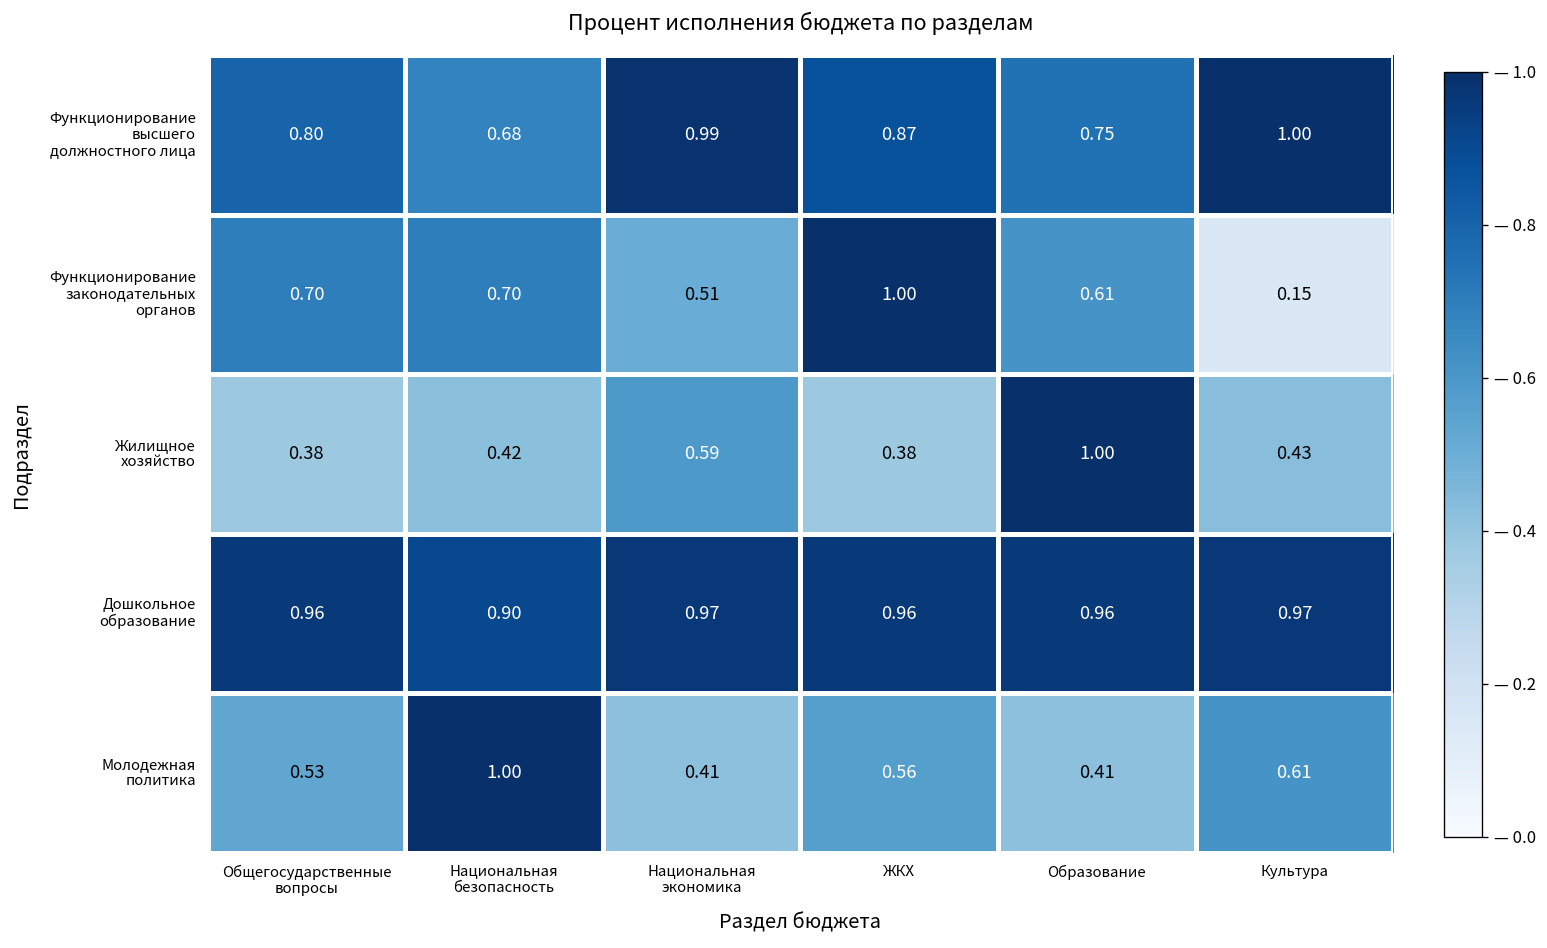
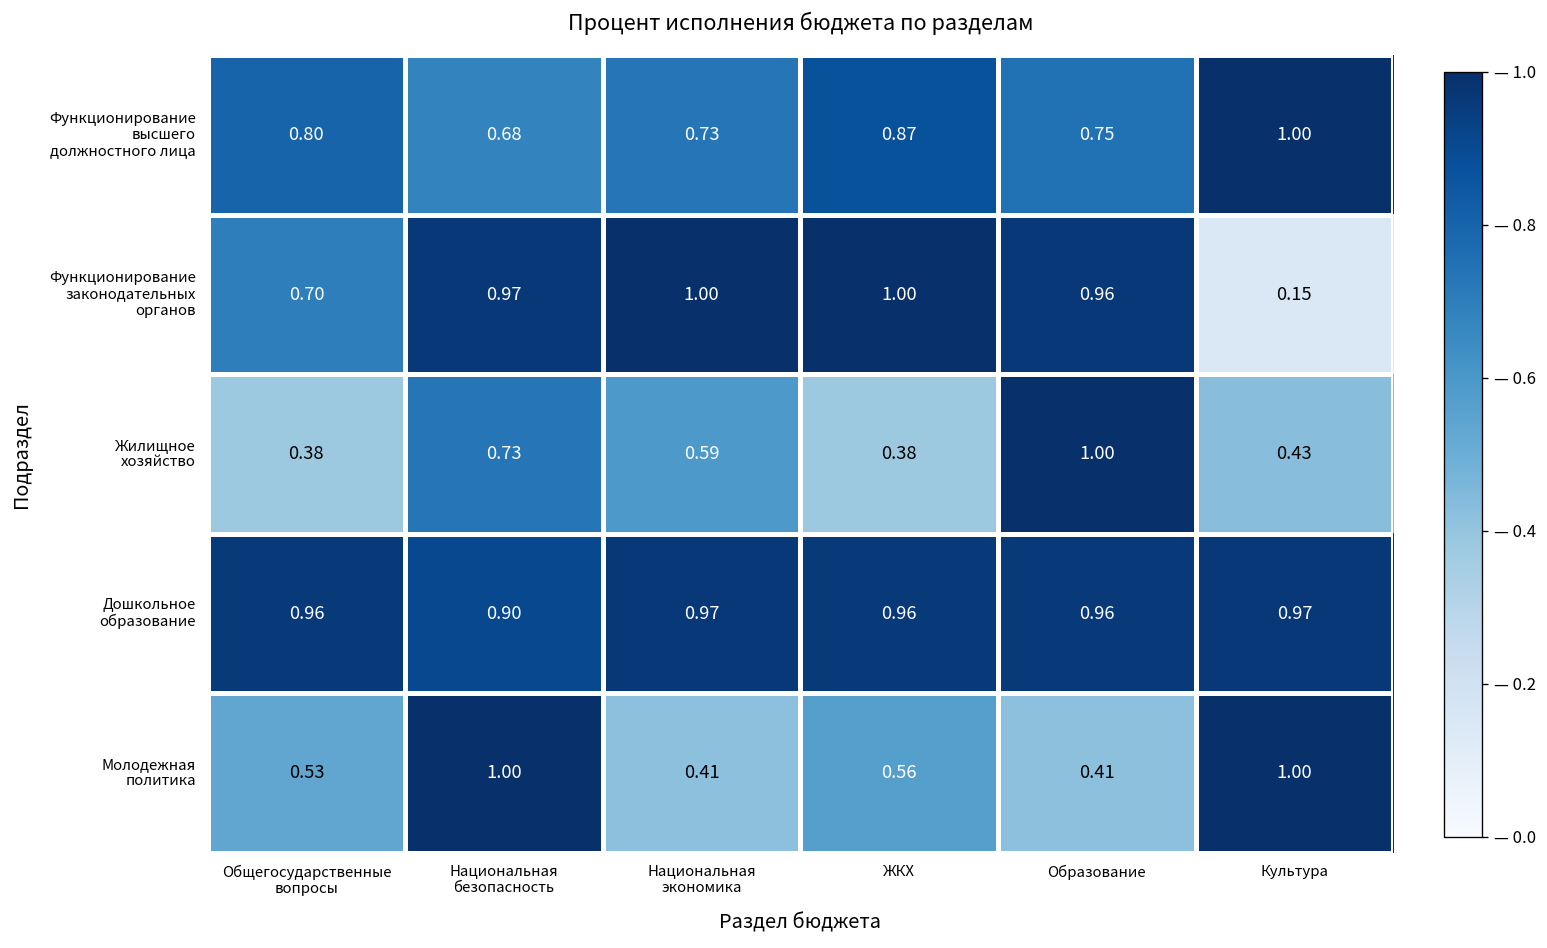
Функционирование высшего должностного лица, Национальная экономика: 0.99 -> 0.73
Функционирование законодательных органов, Национальная безопасность: 0.70 -> 0.97
Функционирование законодательных органов, Национальная экономика: 0.51 -> 1.00
Функционирование законодательных органов, Образование: 0.61 -> 0.96
Жилищное хозяйство, Национальная безопасность: 0.42 -> 0.73
Молодежная политика, Культура: 0.61 -> 1.00
